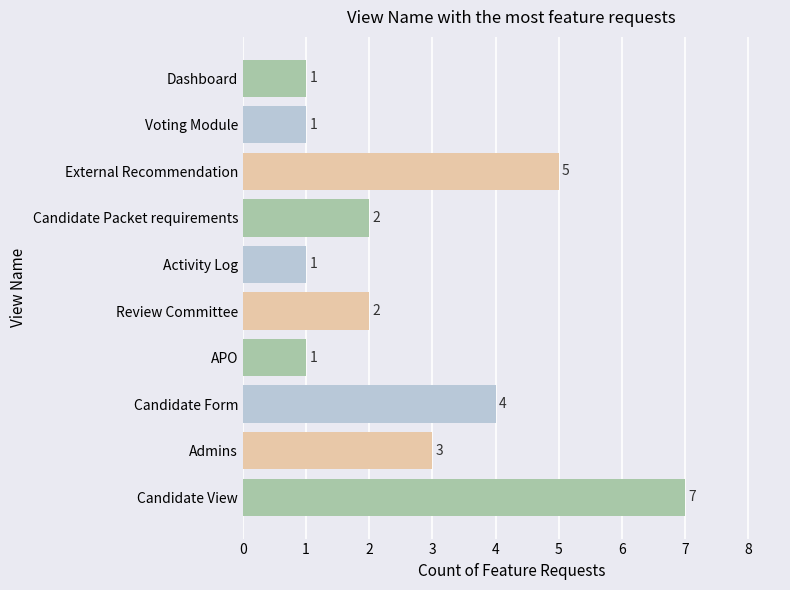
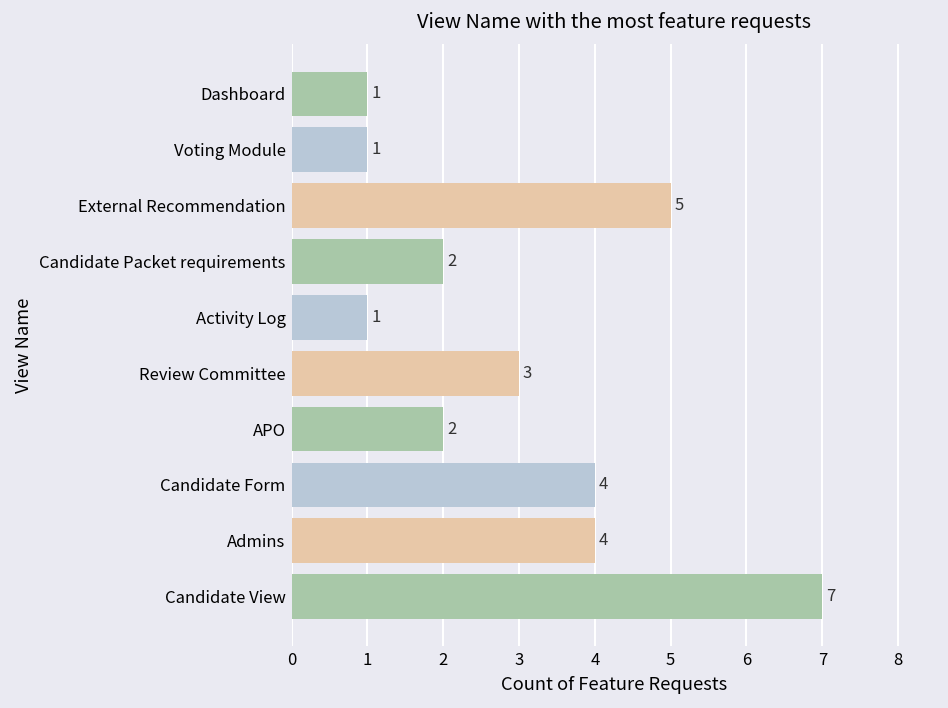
Review Committee: 2 -> 3
APO: 1 -> 2
Admins: 3 -> 4
